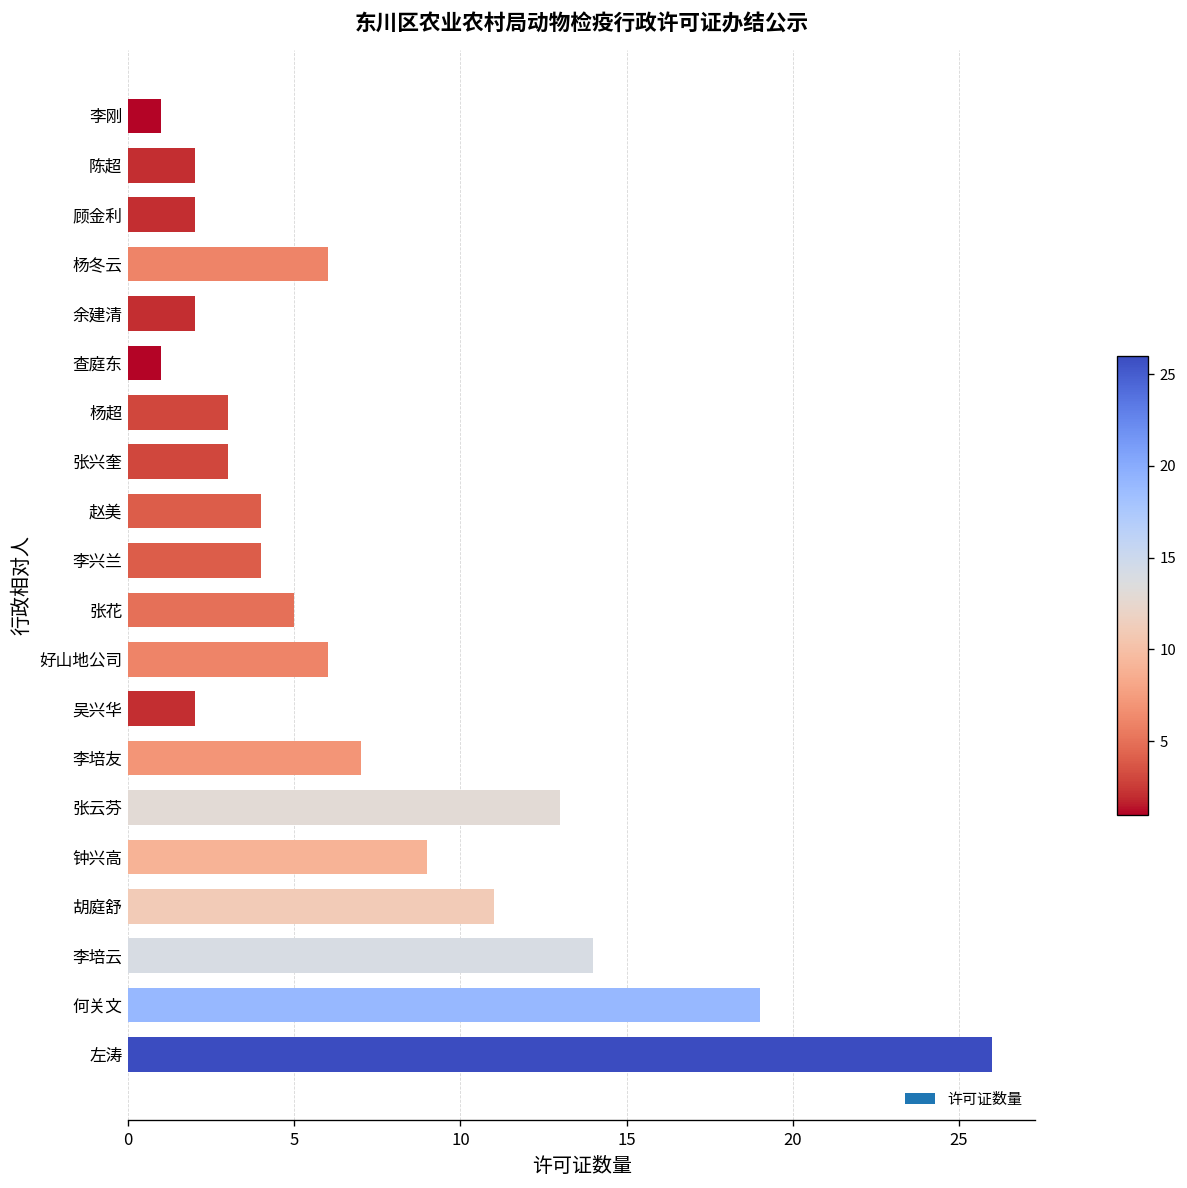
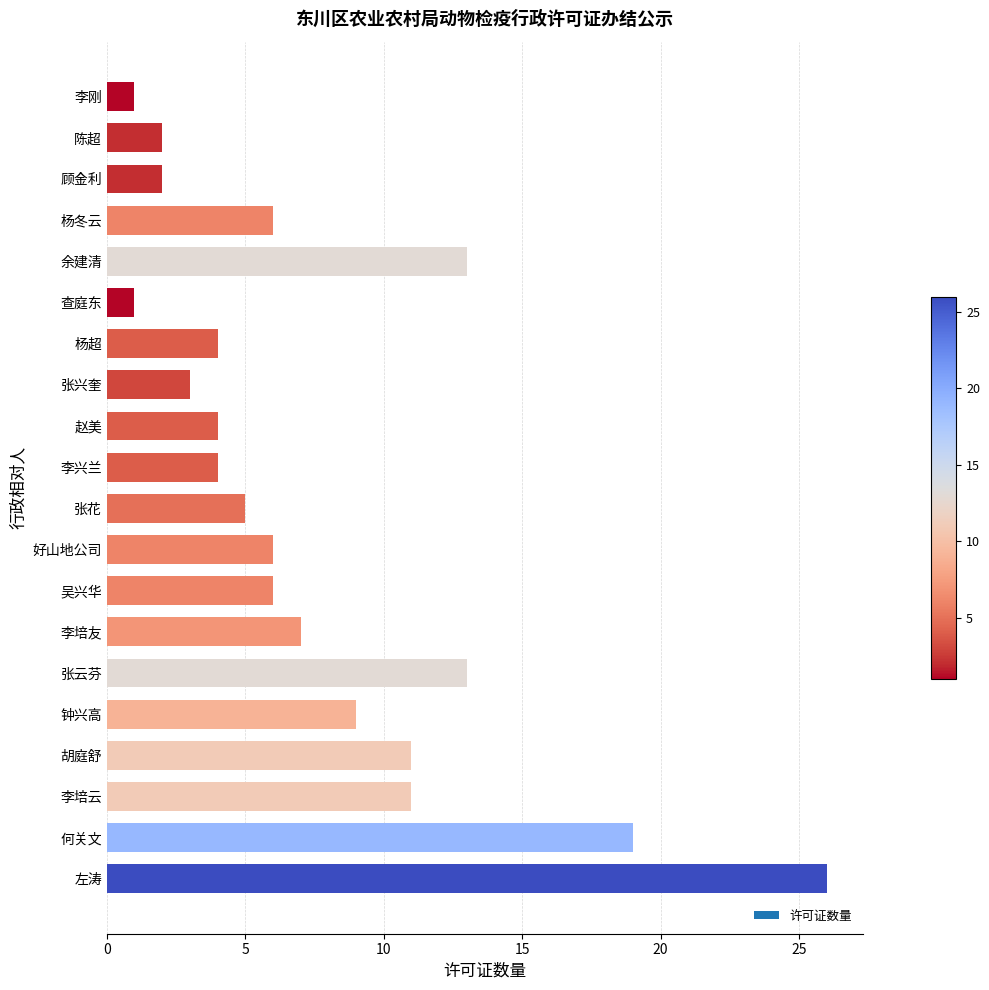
余建清: 2 -> 13
杨超: 3 -> 4
吴兴华: 2 -> 6
李培云: 14 -> 11
